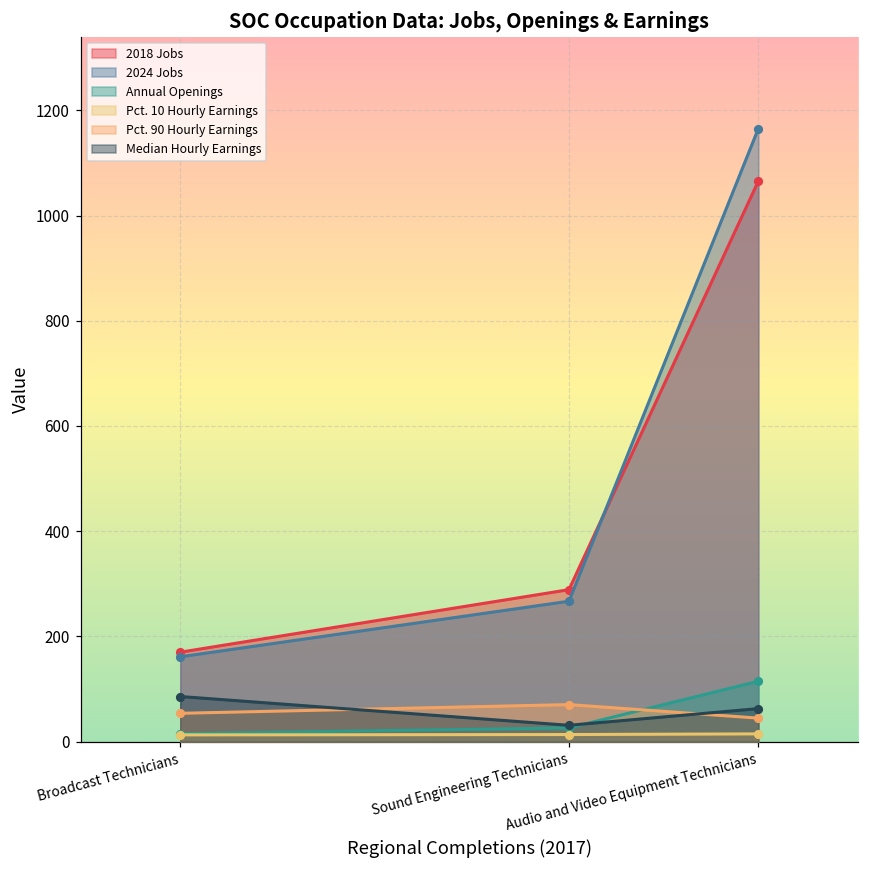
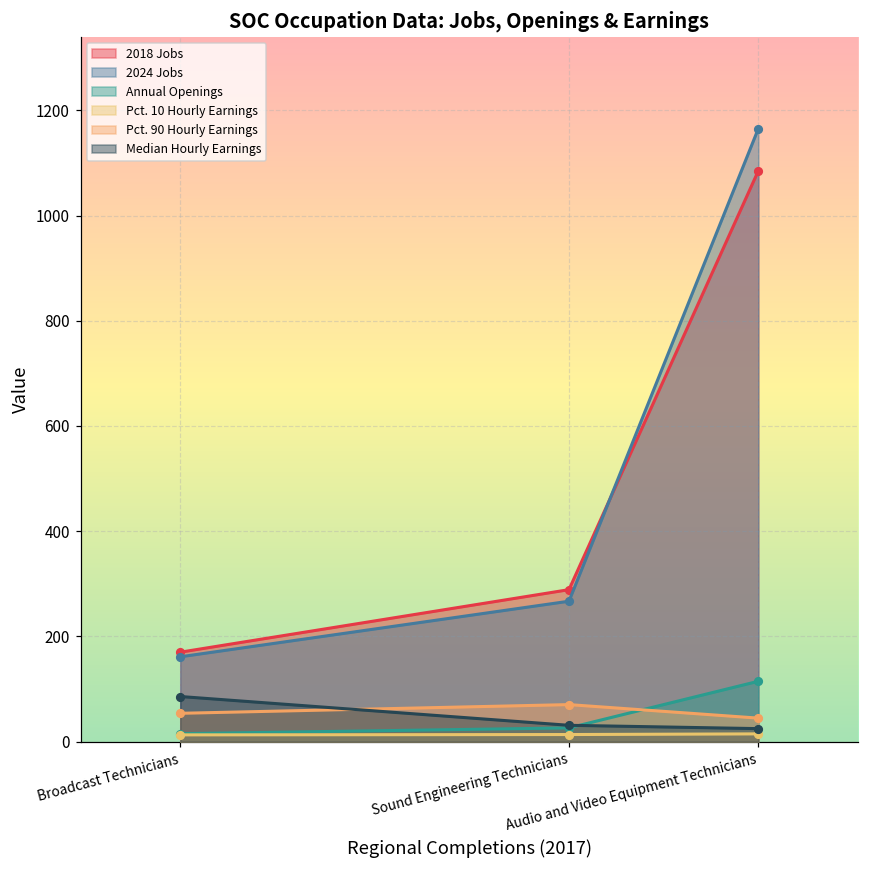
2018 Jobs, Audio and Video Equipment Technicians: 1070 -> 1090
Median Hourly Earnings, Audio and Video Equipment Technicians: 60 -> 20
